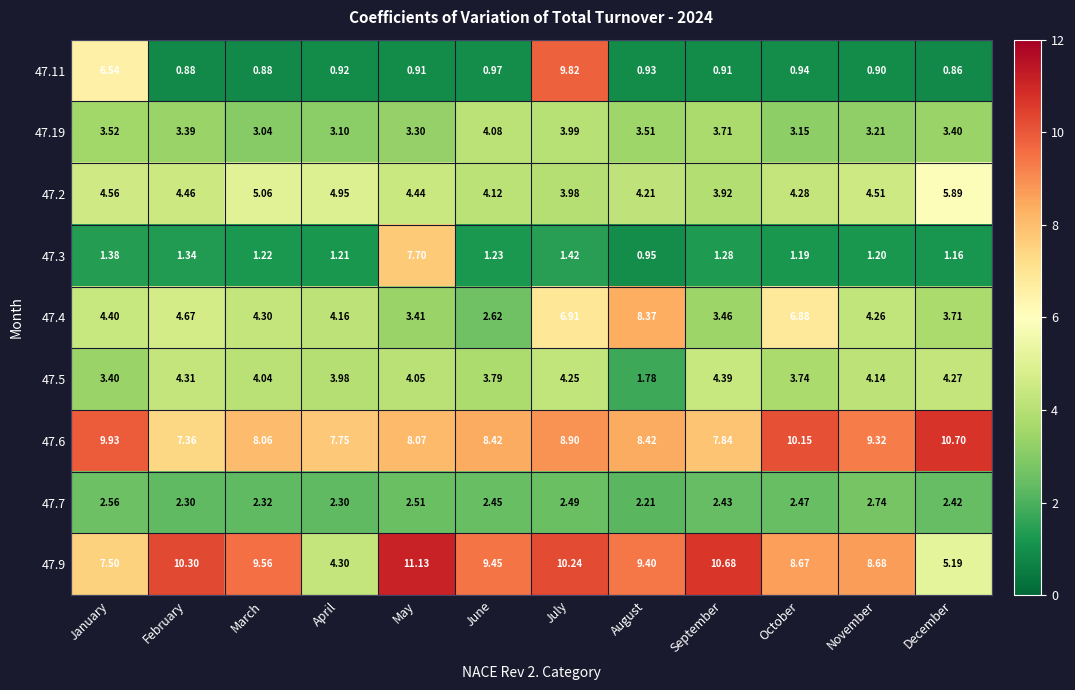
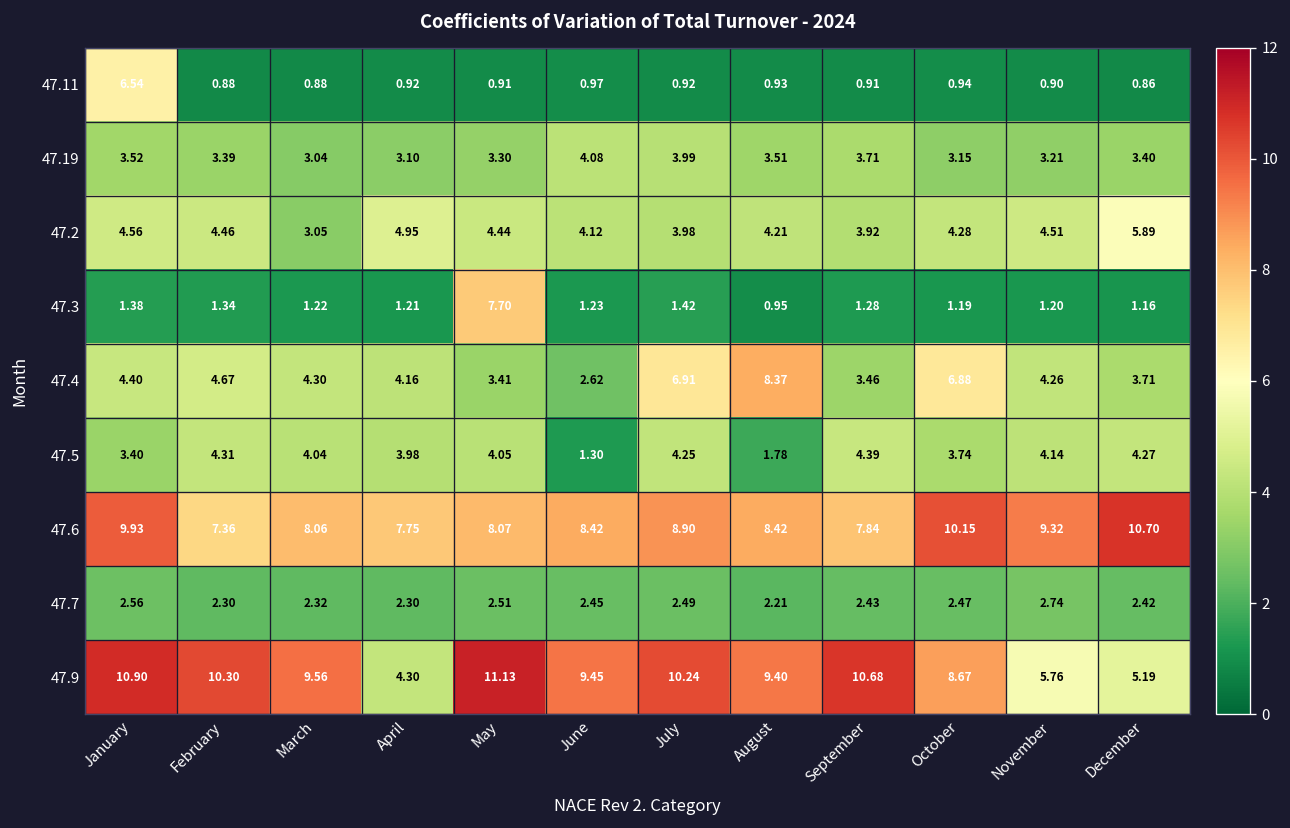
47.11, July: 9.82 -> 0.92
47.2, March: 5.06 -> 3.05
47.5, June: 3.79 -> 1.30
47.9, January: 7.50 -> 10.90
47.9, November: 8.68 -> 5.76
